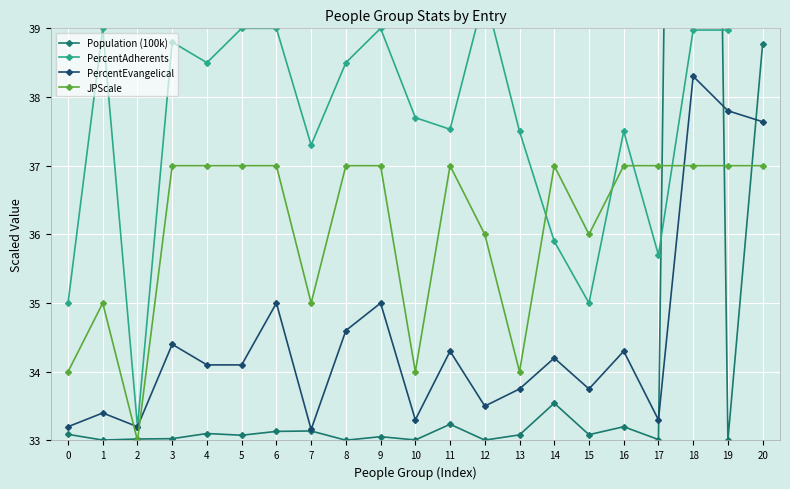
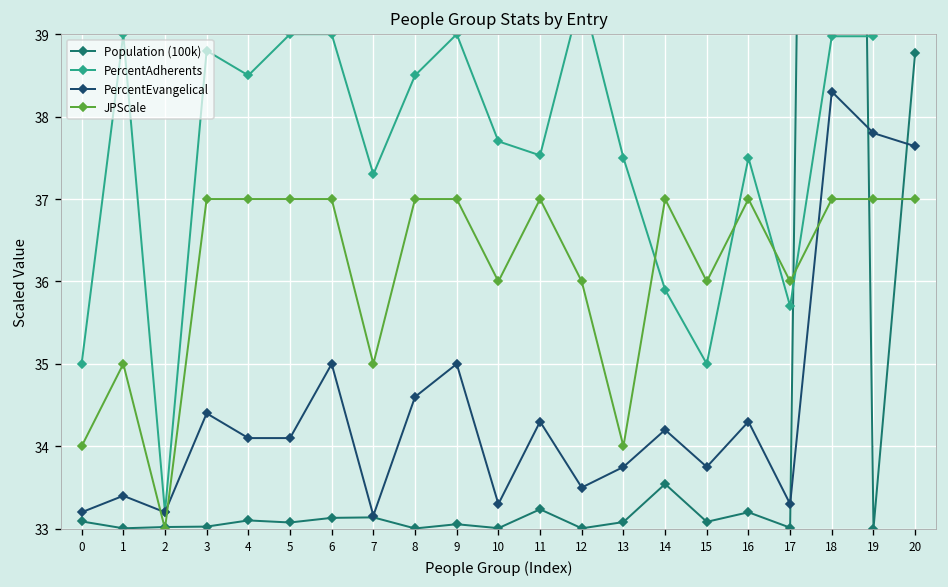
JPScale, 10: 34.0 -> 36.0
JPScale, 17: 37.0 -> 36.0
